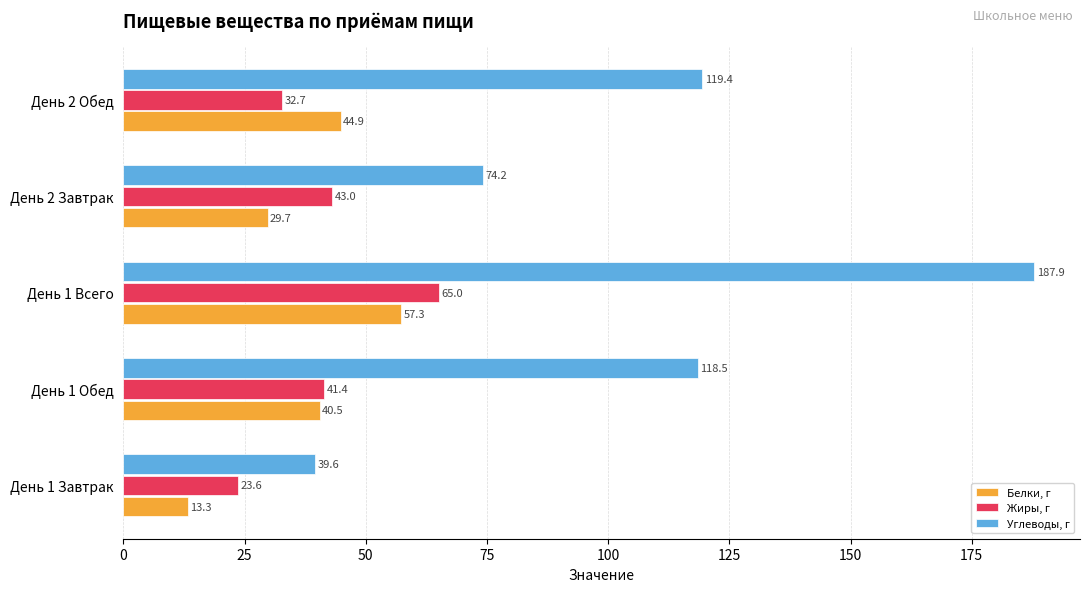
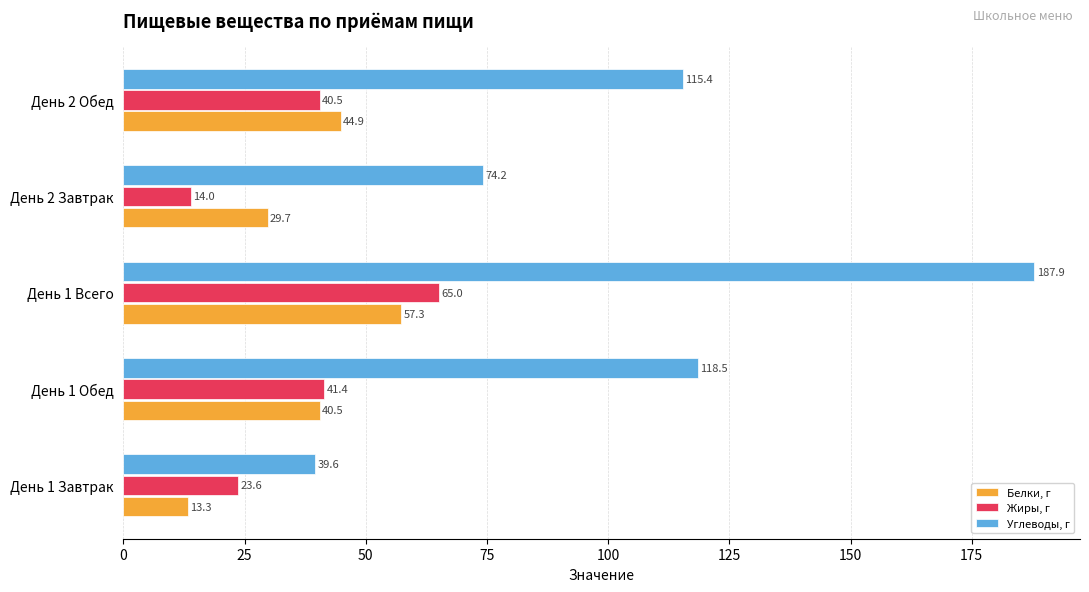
Углеводы, г, День 2 Обед: 119.4 -> 115.4
Жиры, г, День 2 Обед: 32.7 -> 40.5
Жиры, г, День 2 Завтрак: 43.0 -> 14.0
